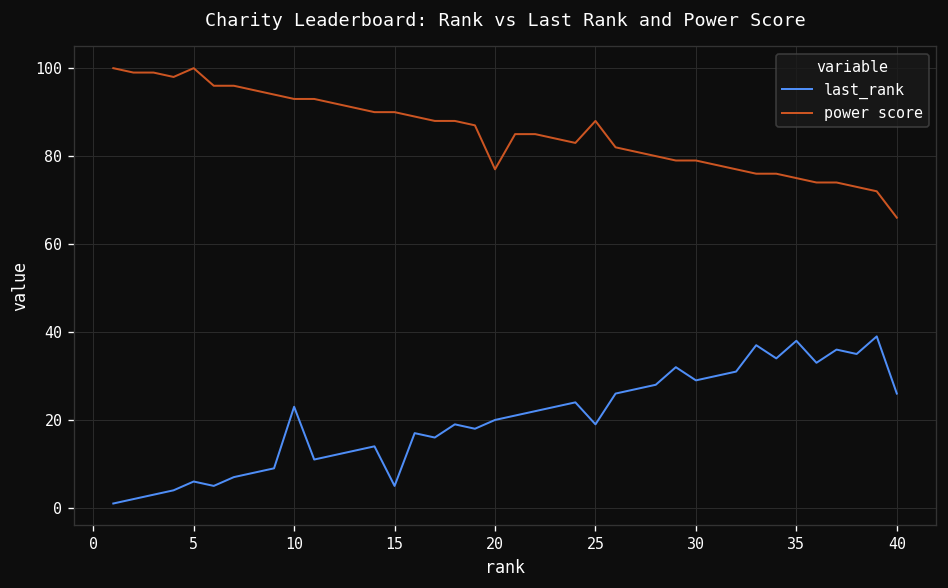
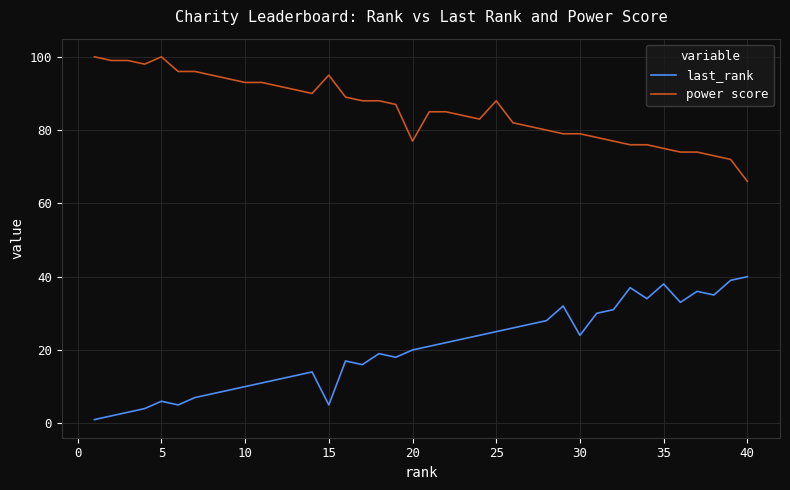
last_rank, 10: 23 -> 10
power score, 15: 90 -> 95
last_rank, 25: 19 -> 25
last_rank, 30: 29 -> 24
last_rank, 40: 26 -> 40
